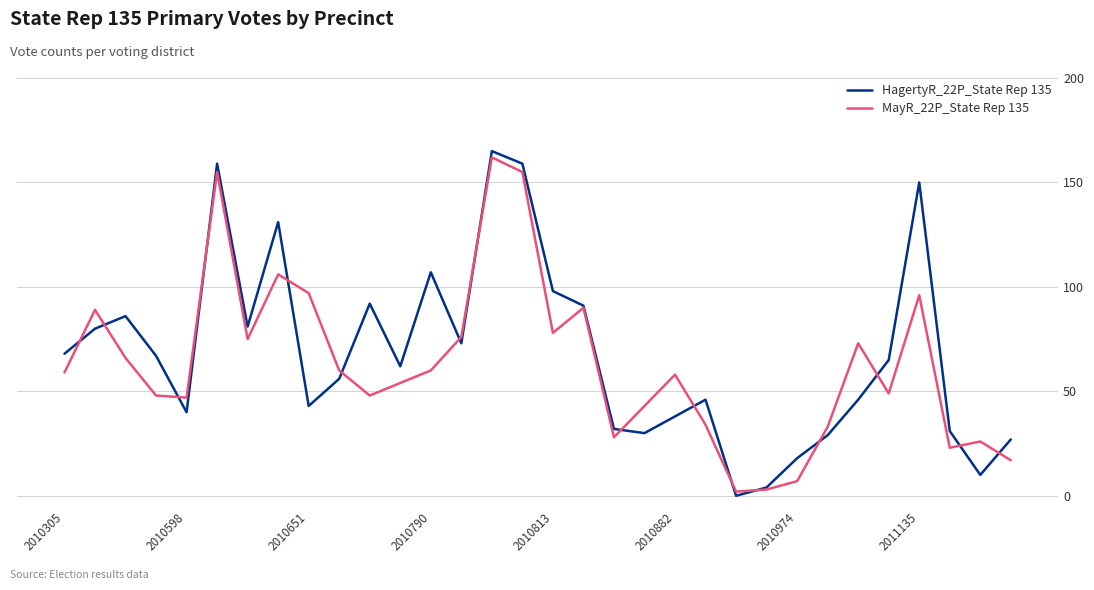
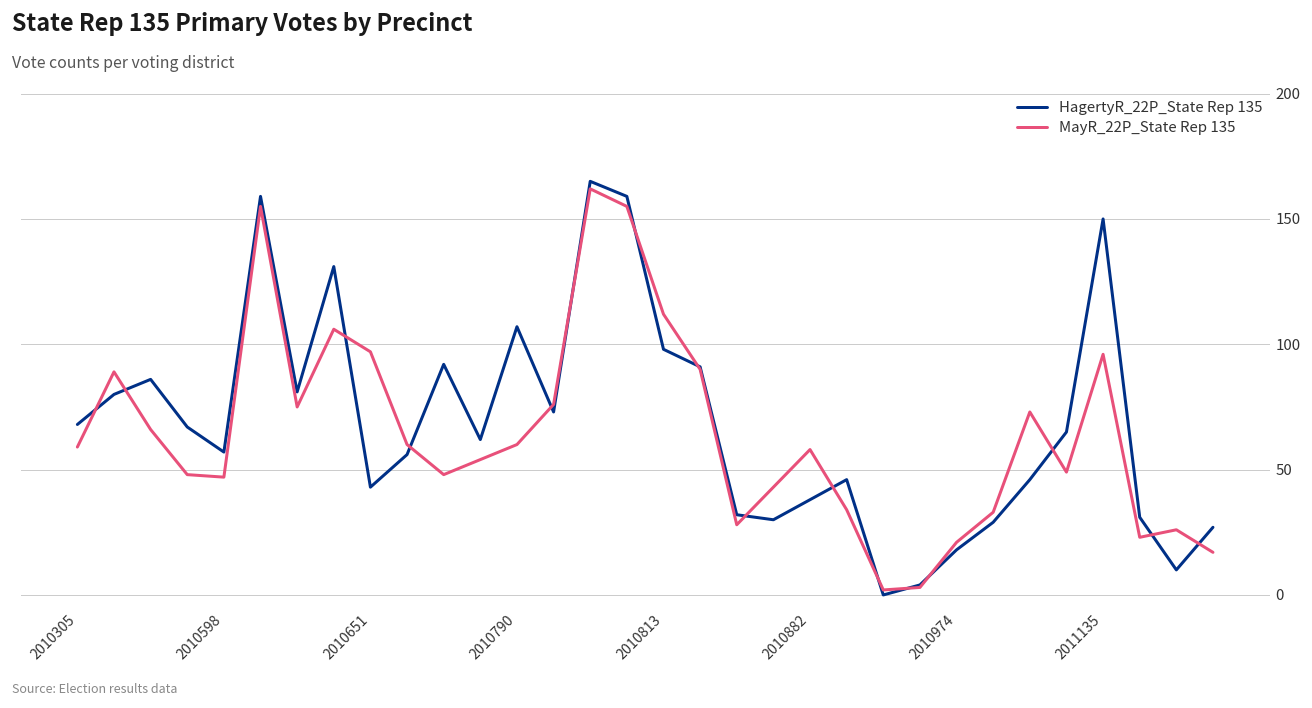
HagertyR_22P_State Rep 135, 2010598: 40 -> 57
MayR_22P_State Rep 135, 2010813: 78 -> 112
MayR_22P_State Rep 135, 2010974: 7 -> 21
